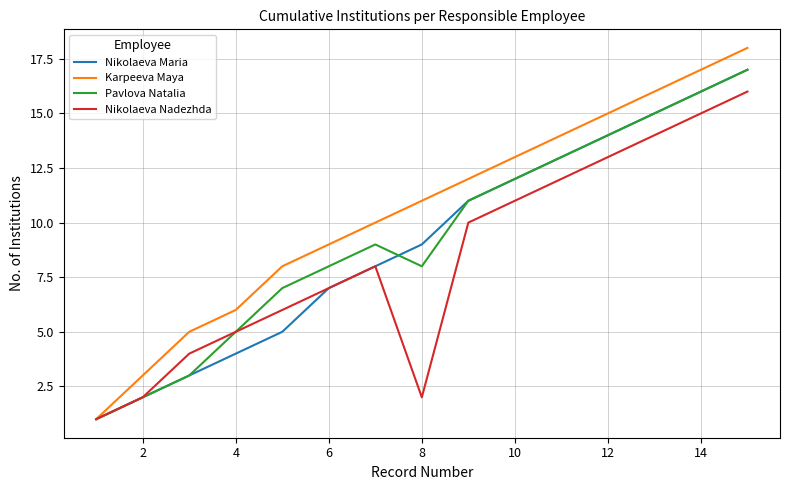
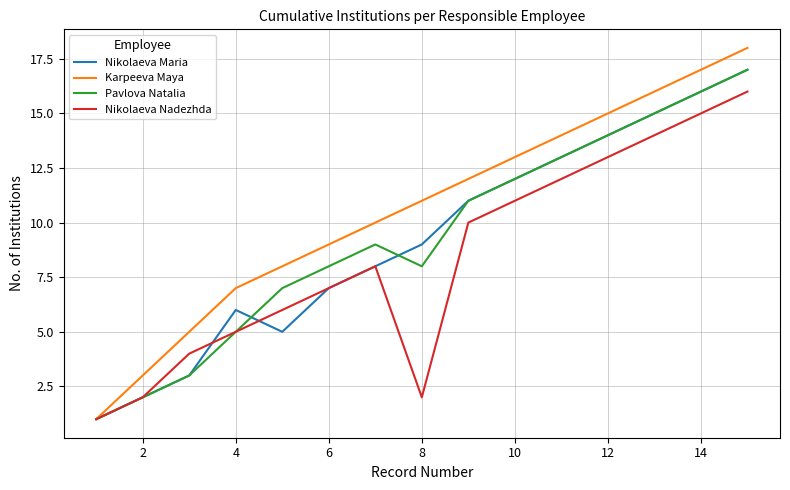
Nikolaeva Maria, 4: 4 -> 6
Karpeeva Maya, 4: 6 -> 7
